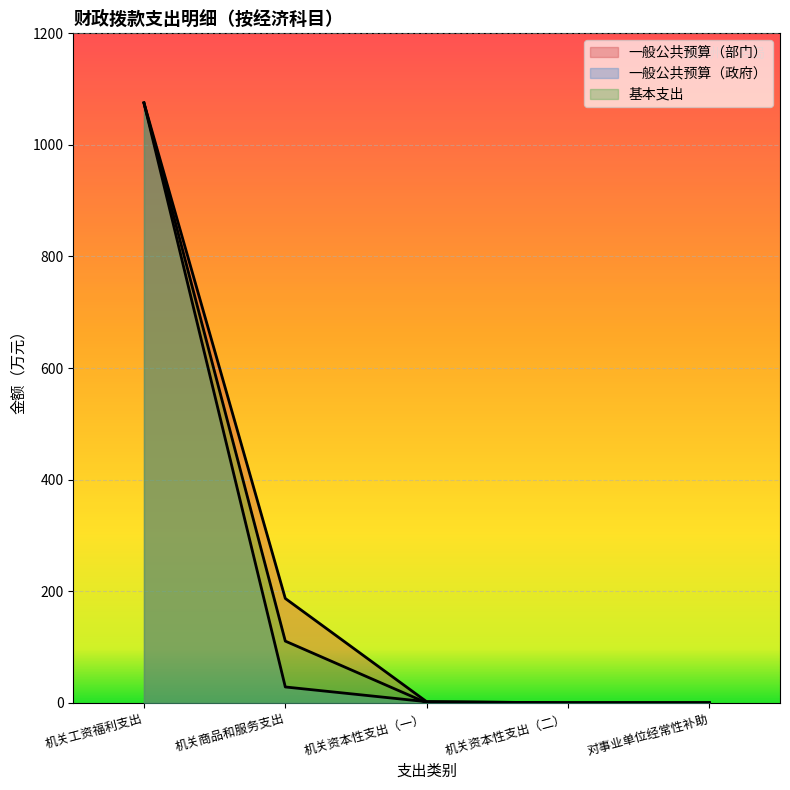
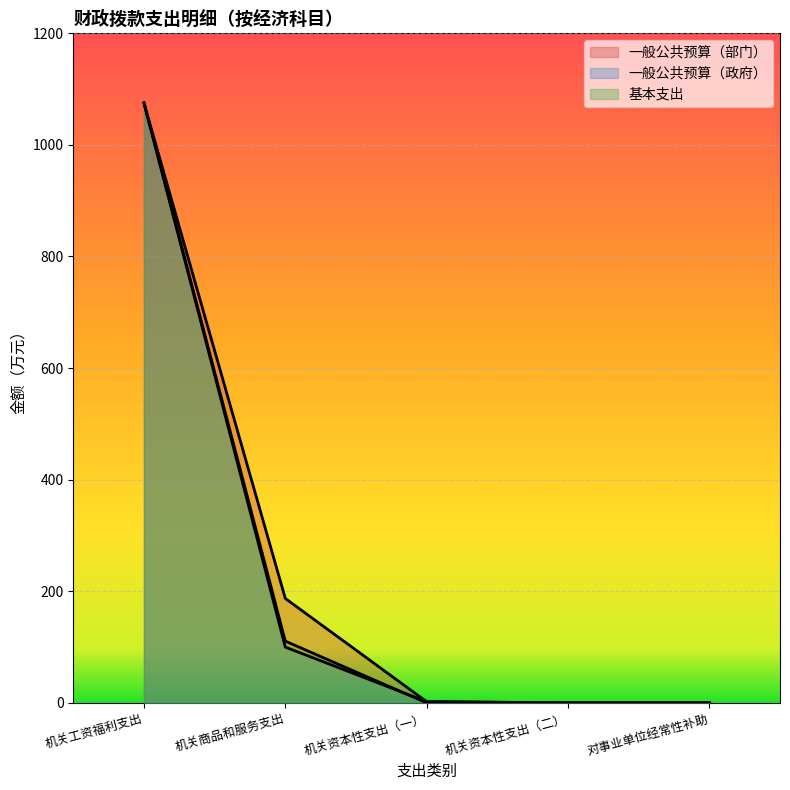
一般公共预算（政府）, 机关商品和服务支出: 30 -> 100
